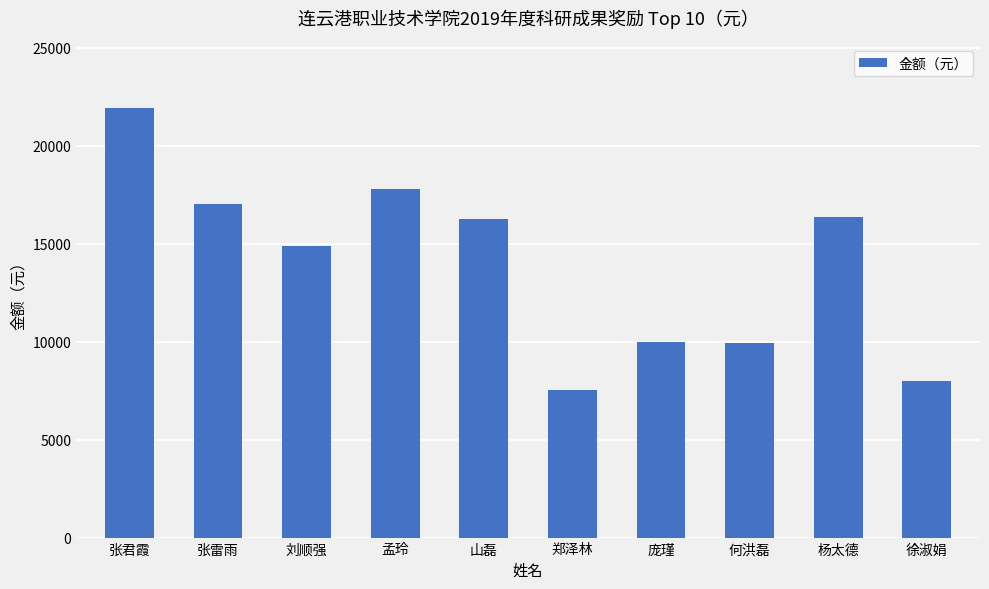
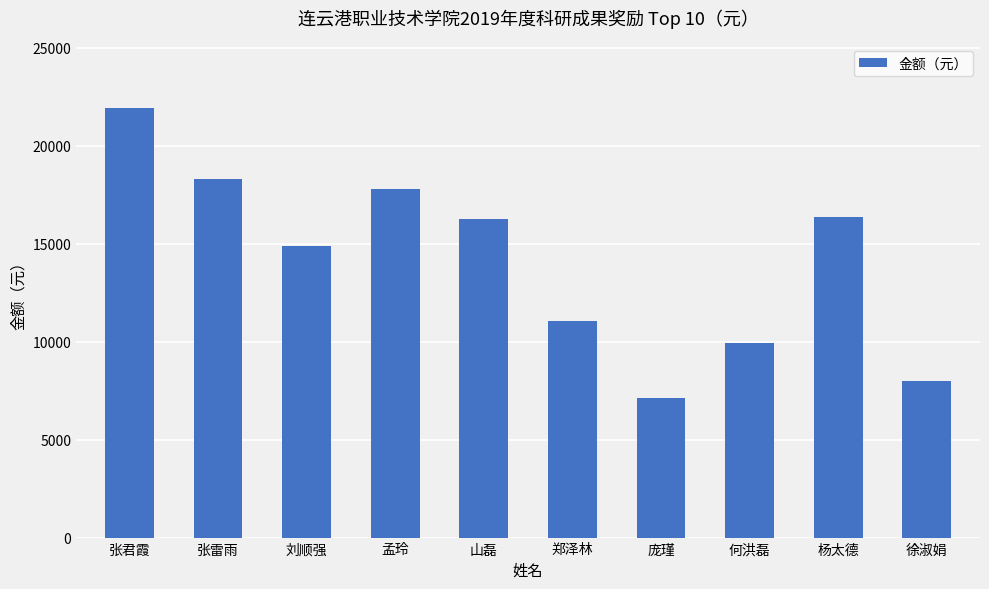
张雷雨: 17000 -> 18300
郑泽林: 7500 -> 11100
庞瑾: 10000 -> 7100
